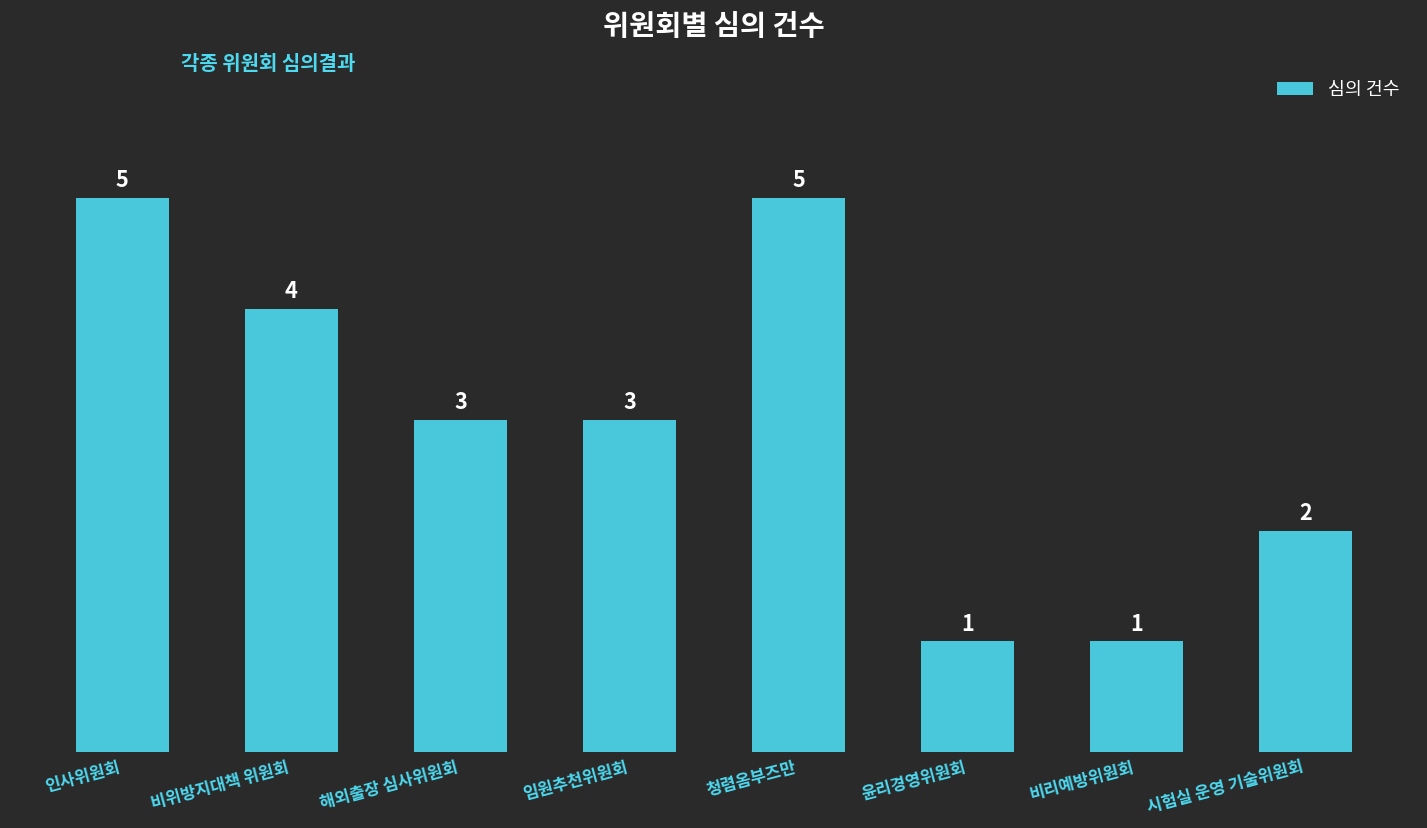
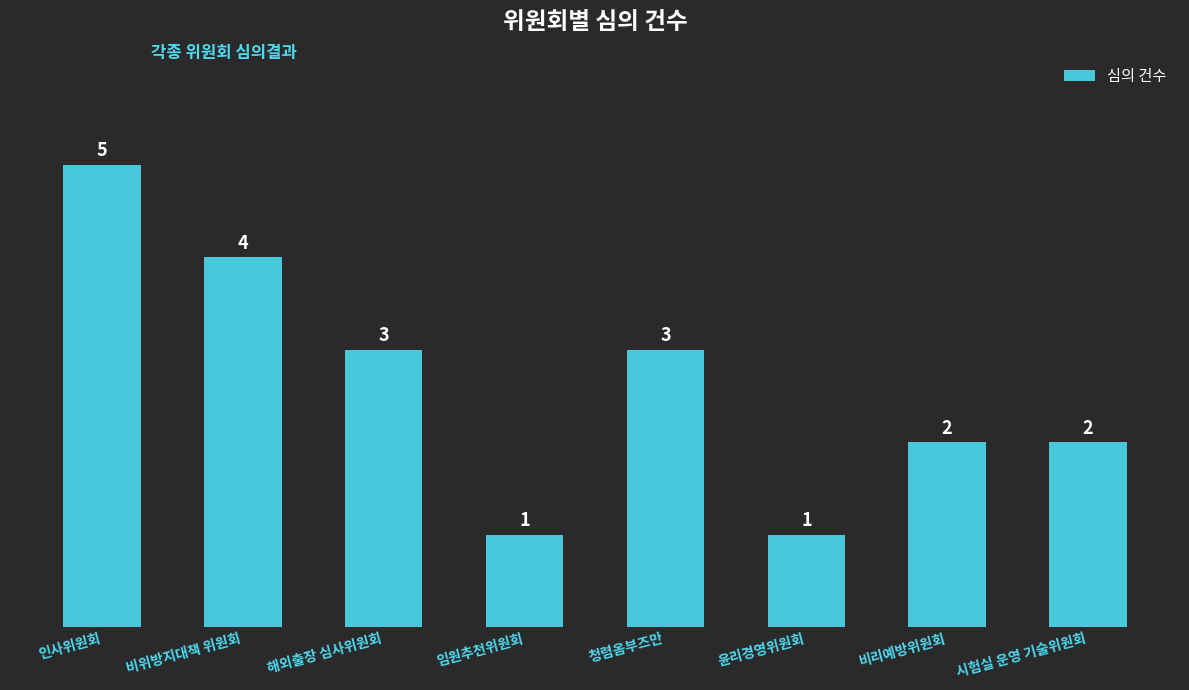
임원추천위원회: 3 -> 1
청렴옴부즈만: 5 -> 3
비리예방위원회: 1 -> 2
